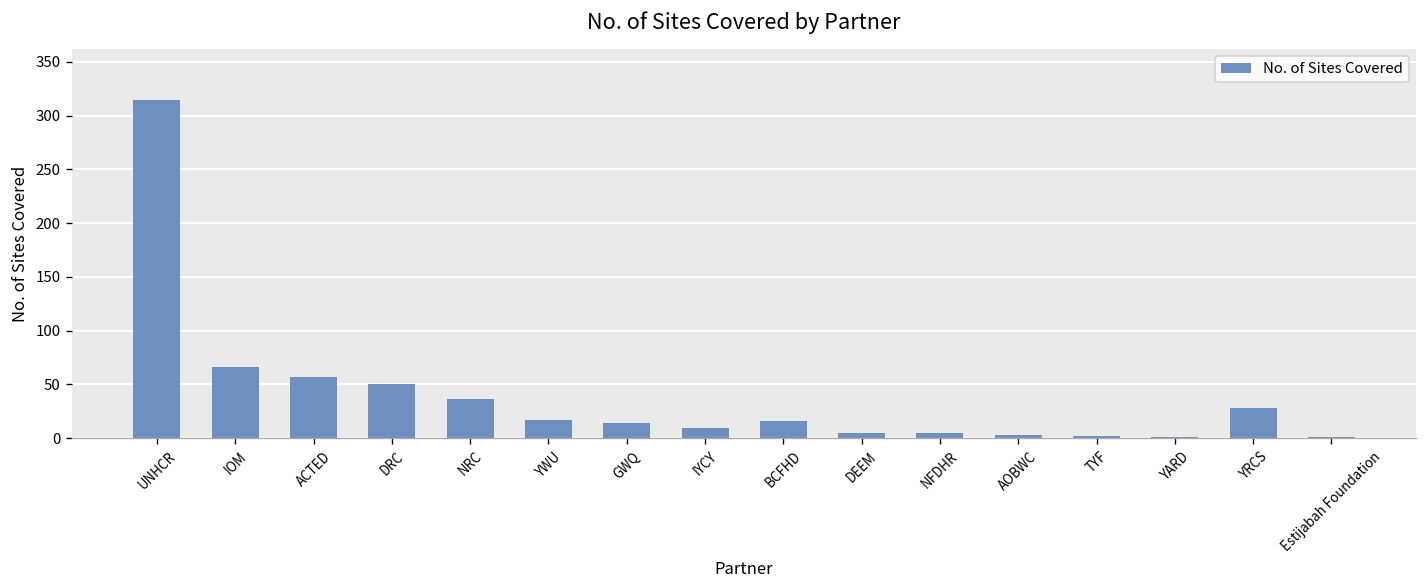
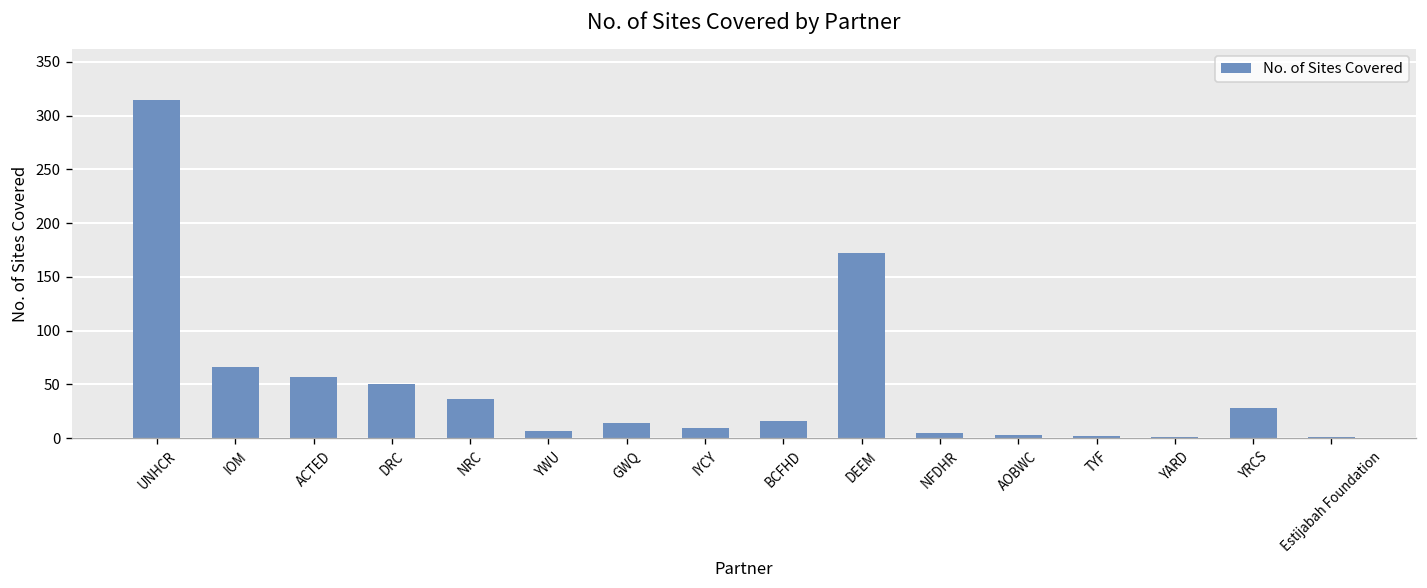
YWU: 20 -> 10
DEEM: 10 -> 170
